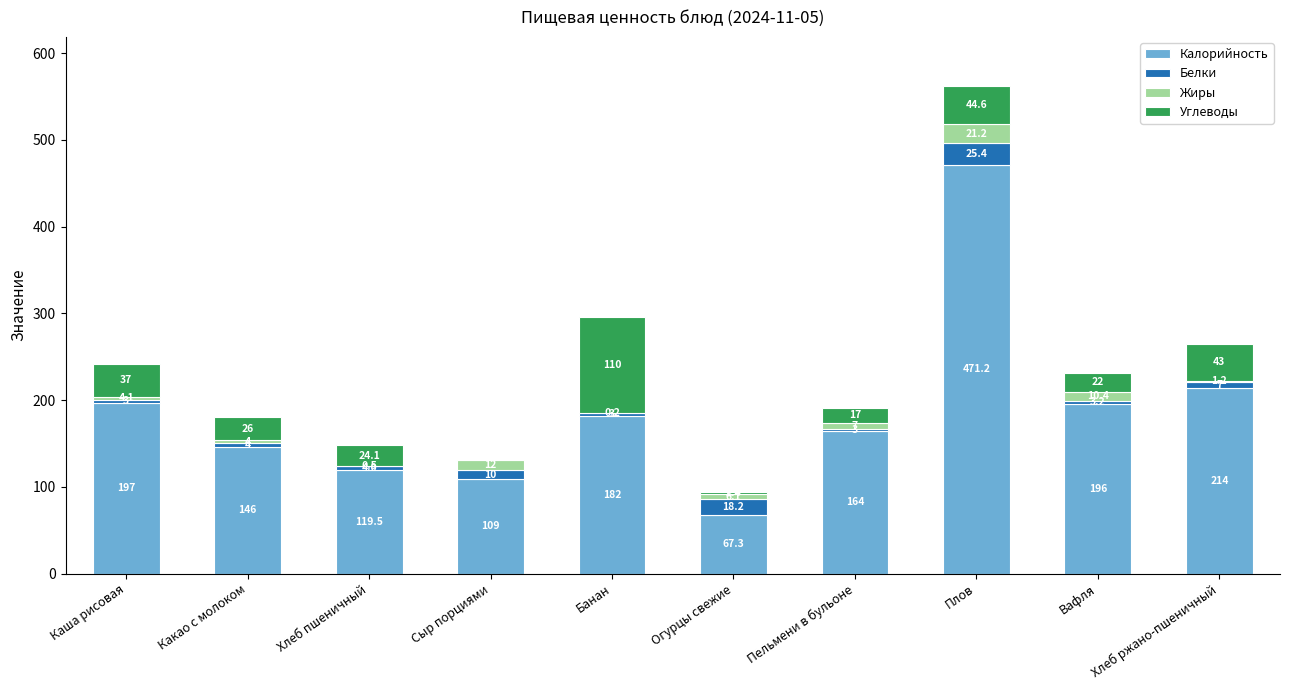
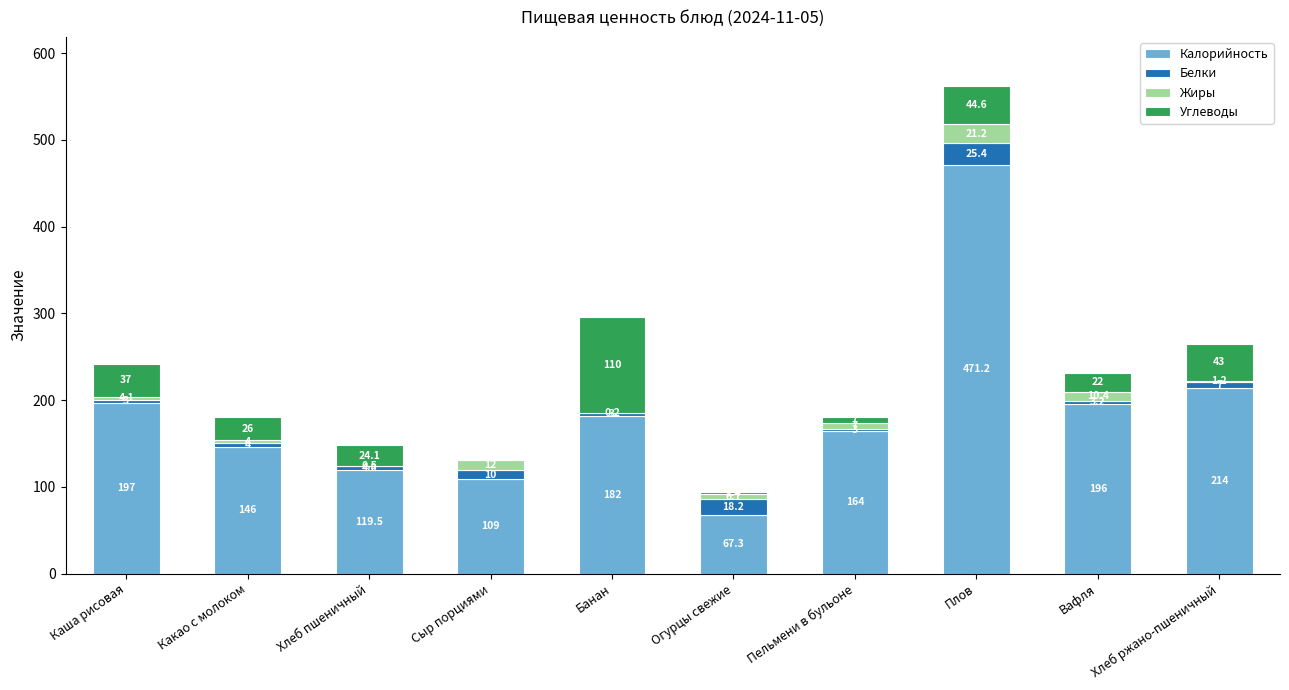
Углеводы, Пельмени в бульоне: 20 -> 10
